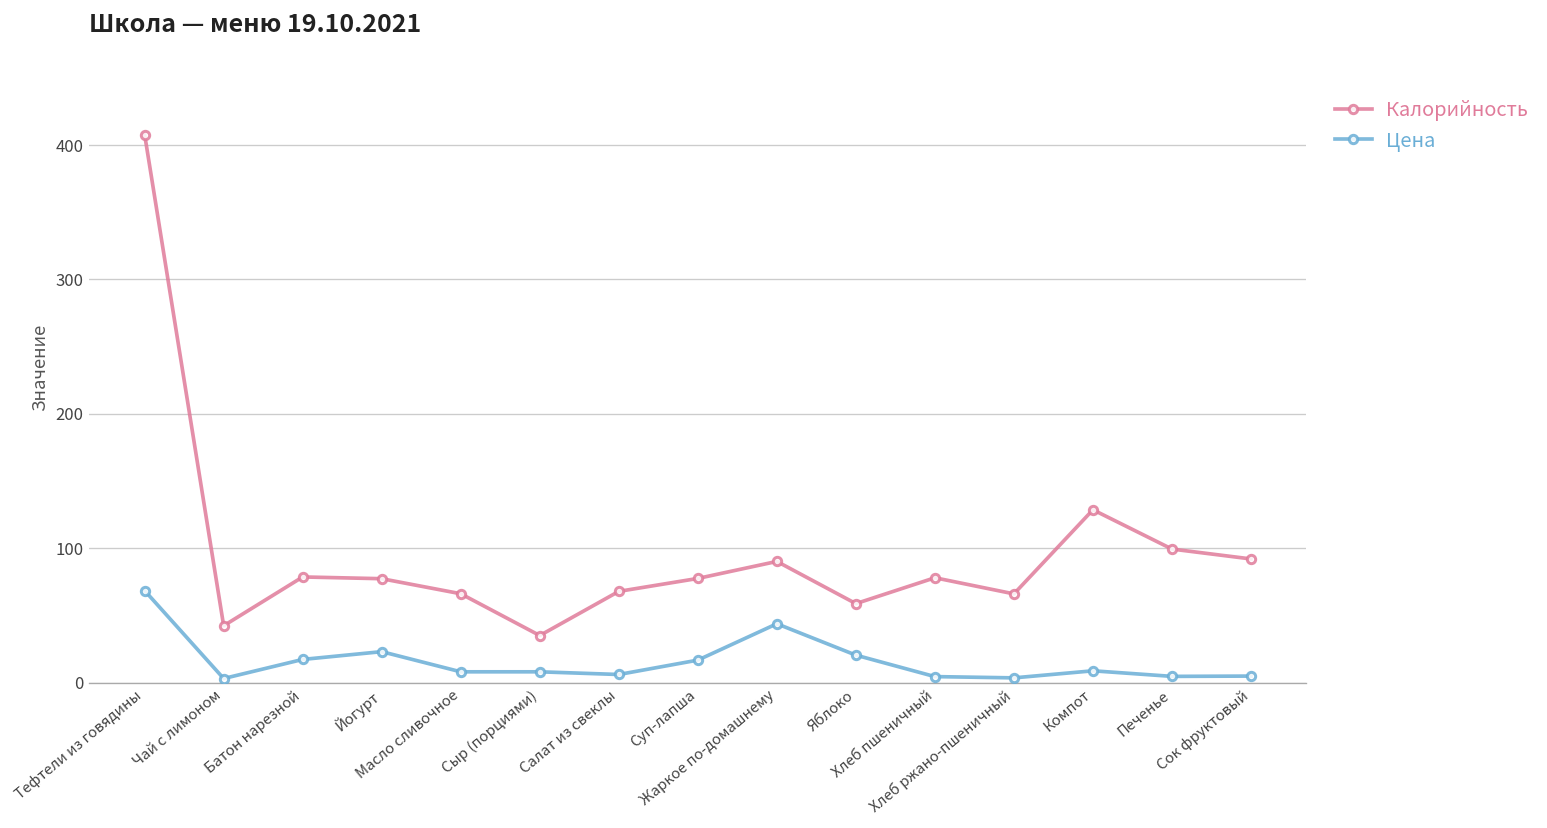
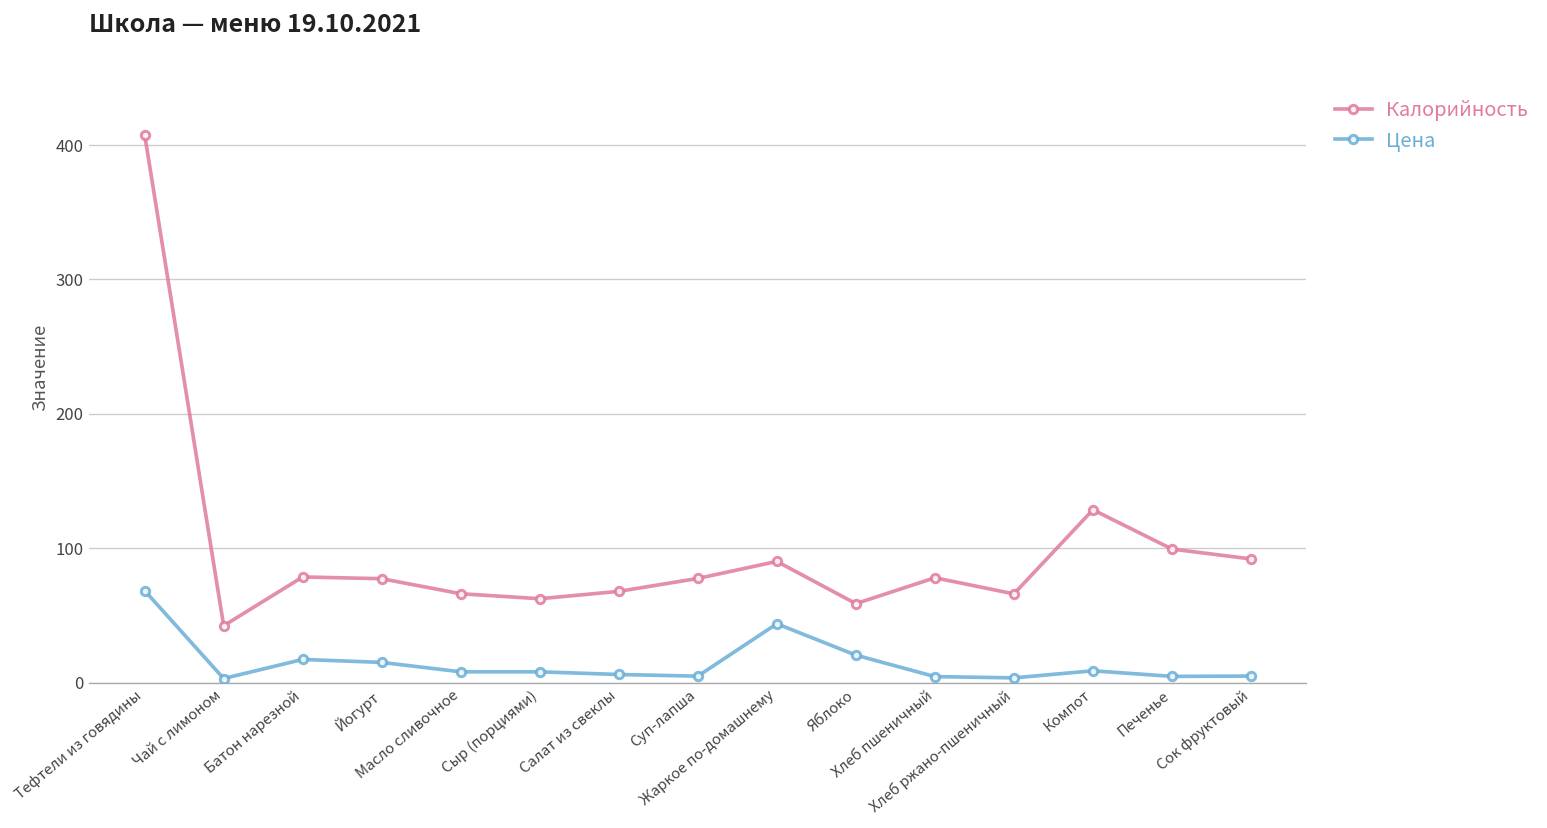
Цена, Йогурт: 23 -> 15
Калорийность, Сыр (порциями): 35 -> 62
Цена, Суп-лапша: 17 -> 5
